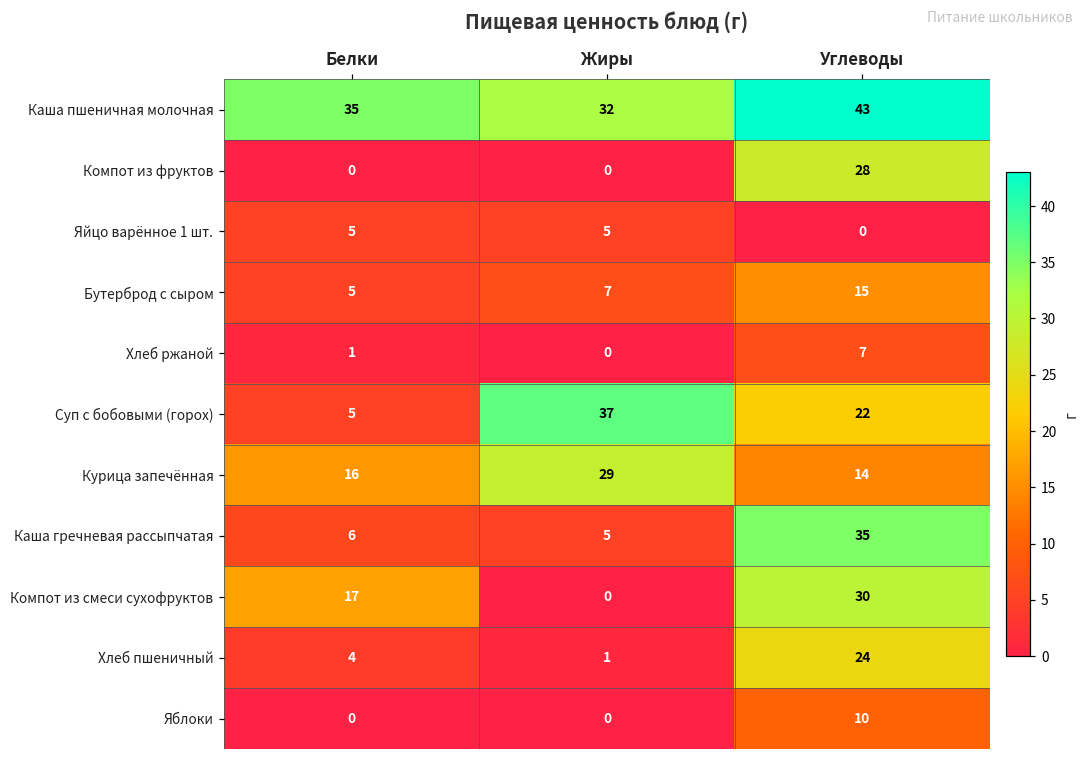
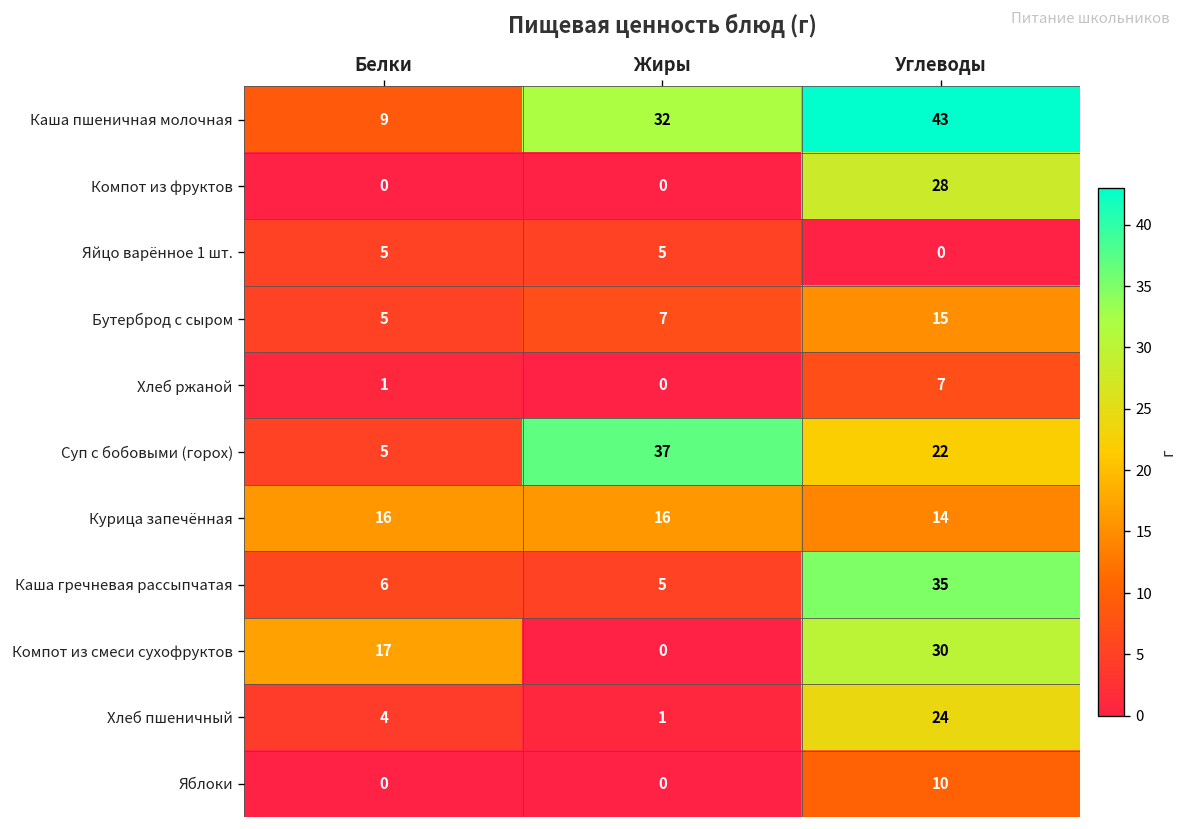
Каша пшеничная молочная, Белки: 35 -> 9
Курица запечённая, Жиры: 29 -> 16
